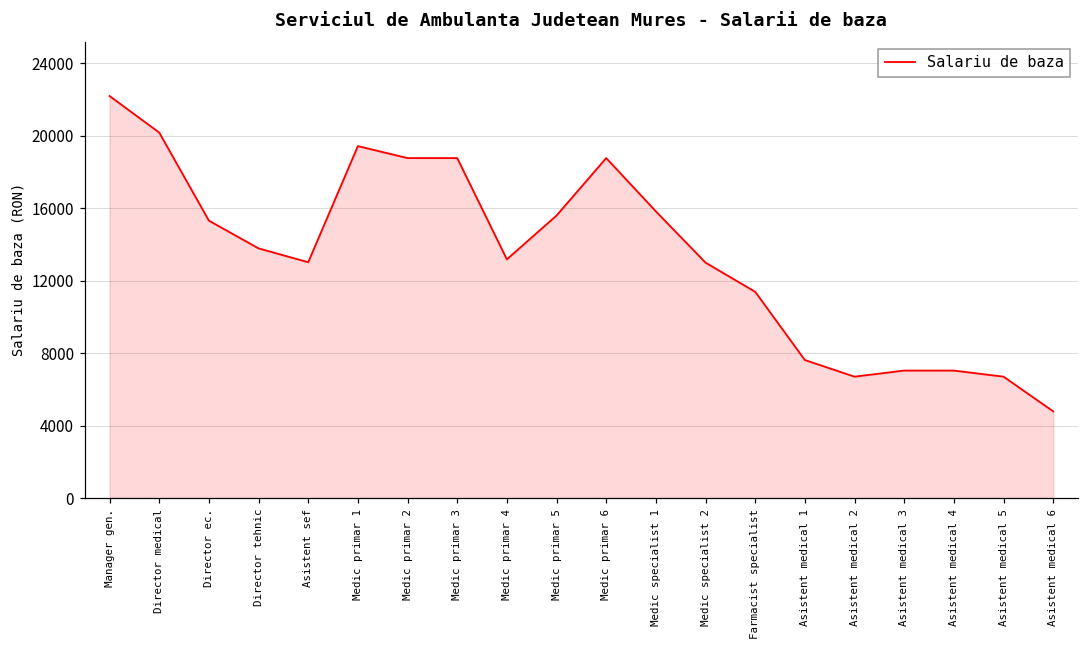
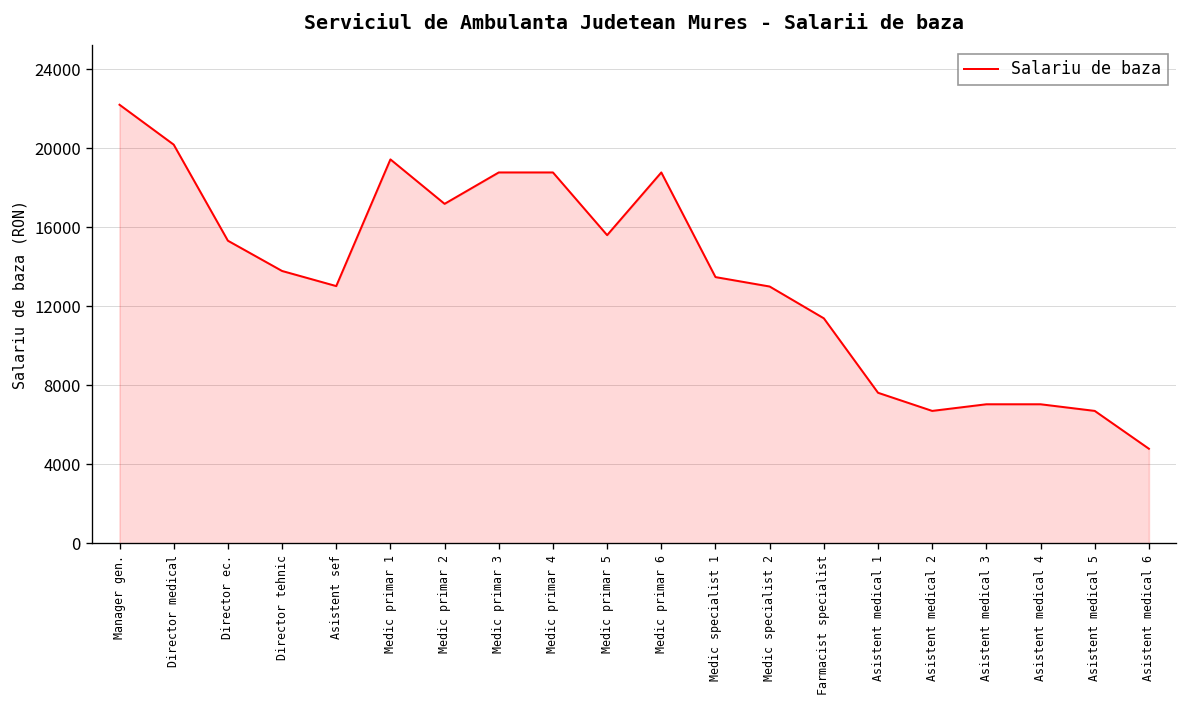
Medic primar 2: 18800 -> 17200
Medic primar 4: 13200 -> 18800
Medic specialist 1: 15800 -> 13500
